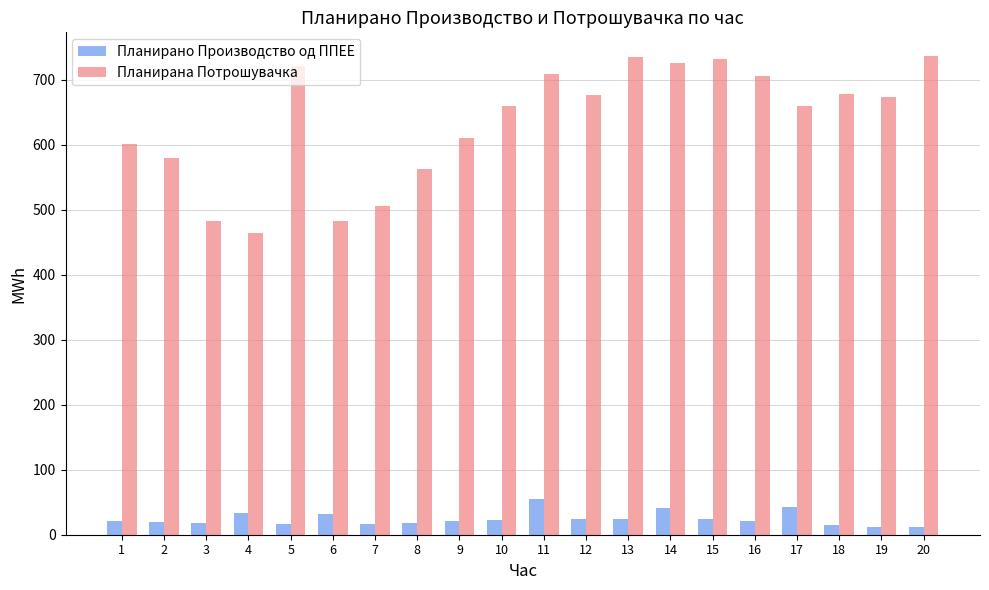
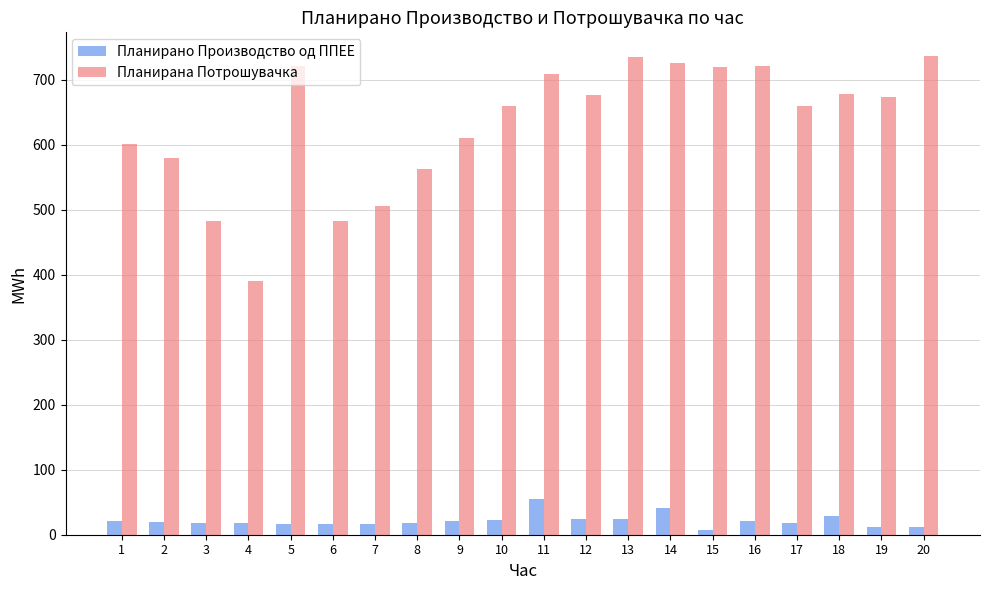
Планирано Производство од ППЕЕ, 4: 30 -> 20
Планирана Потрошувачка, 4: 460 -> 390
Планирано Производство од ППЕЕ, 6: 30 -> 20
Планирано Производство од ППЕЕ, 15: 20 -> 10
Планирана Потрошувачка, 15: 730 -> 720
Планирана Потрошувачка, 16: 710 -> 720
Планирано Производство од ППЕЕ, 17: 40 -> 20
Планирано Производство од ППЕЕ, 18: 10 -> 30
